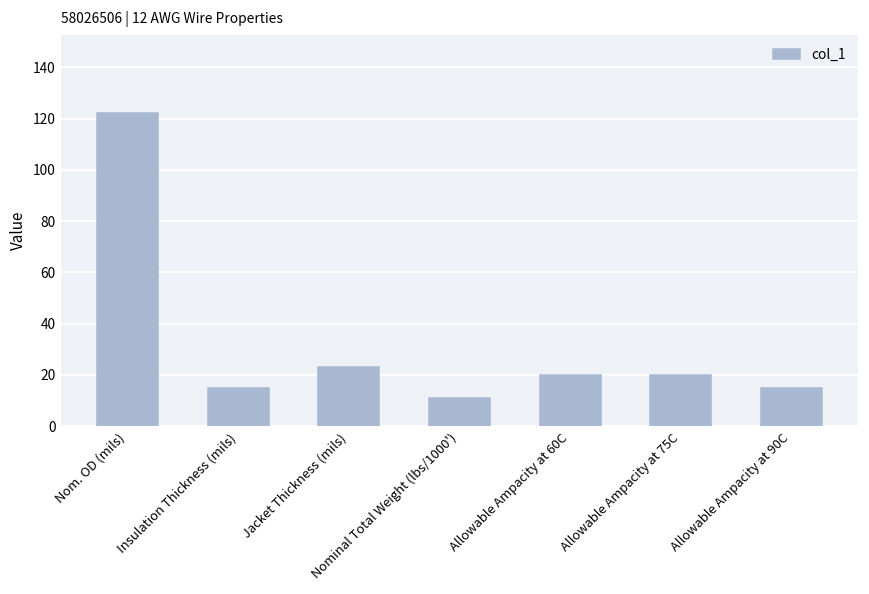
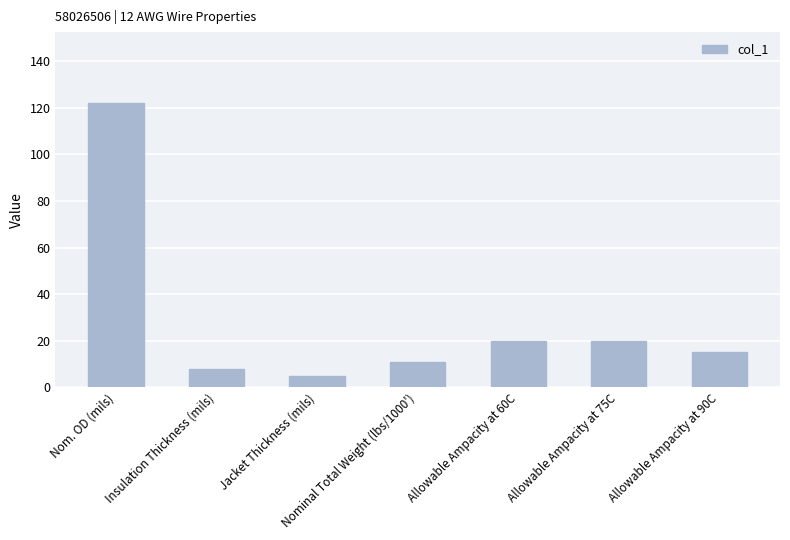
Insulation Thickness (mils): 15 -> 8
Jacket Thickness (mils): 23 -> 5
